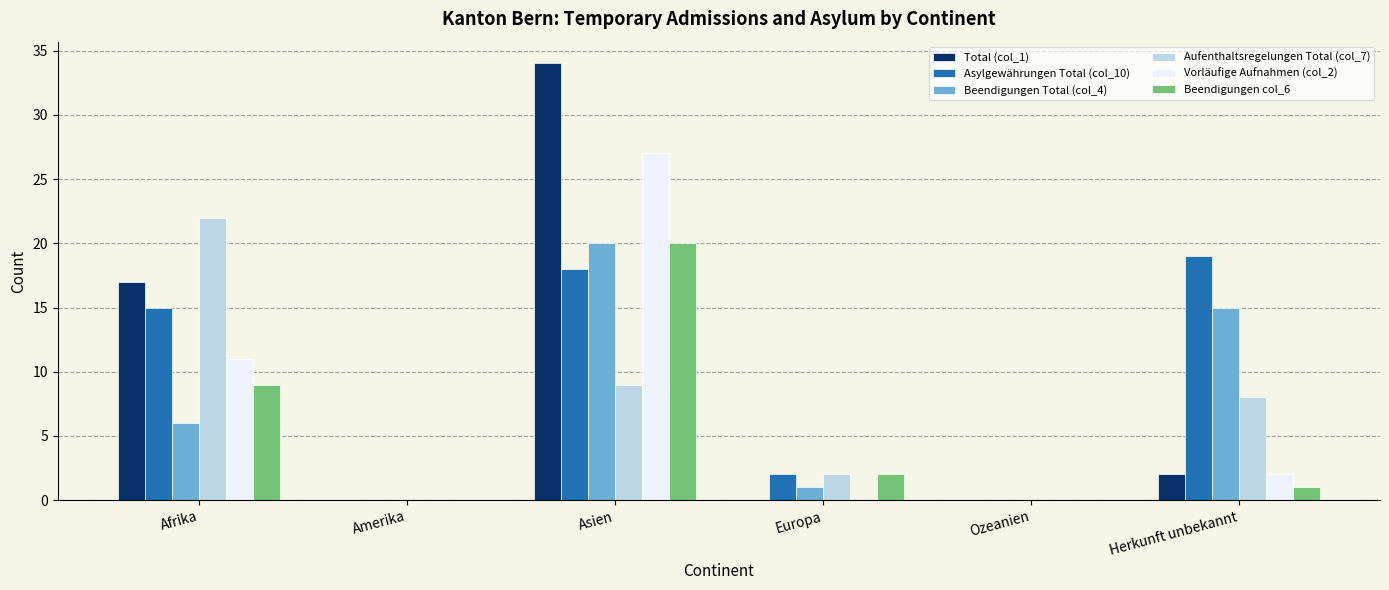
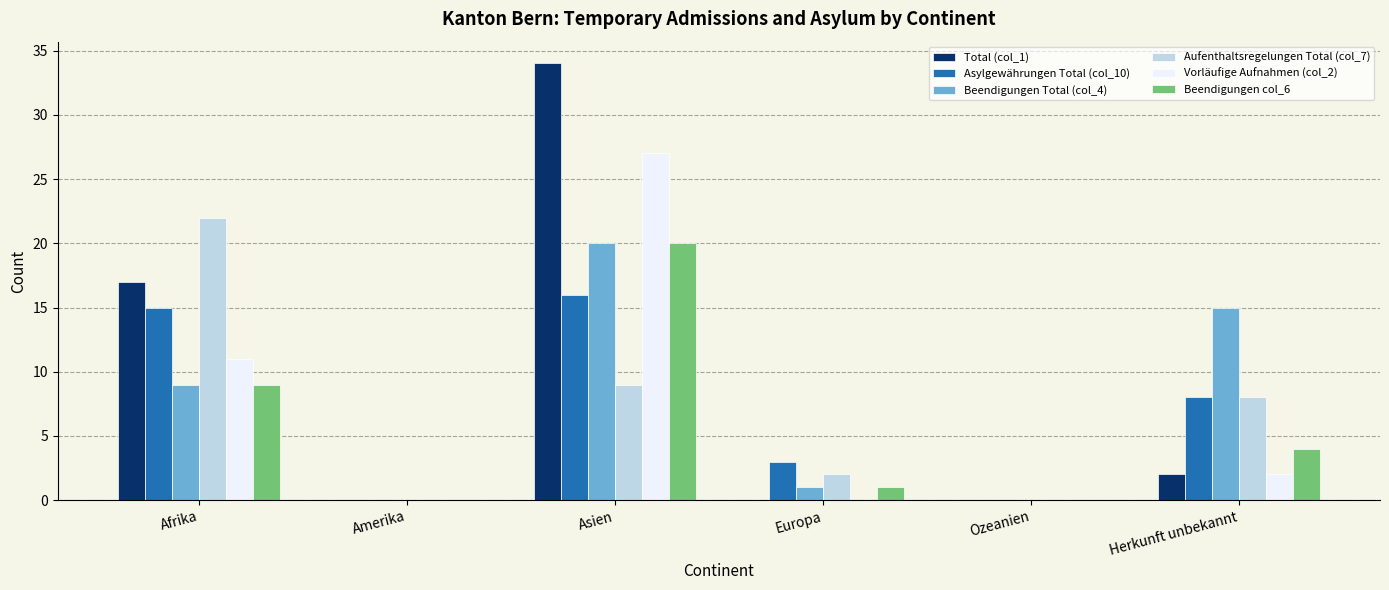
Beendigungen Total (col_4), Afrika: 6 -> 9
Asylgewährungen Total (col_10), Asien: 18 -> 16
Asylgewährungen Total (col_10), Europa: 2 -> 3
Beendigungen col_6, Europa: 2 -> 1
Asylgewährungen Total (col_10), Herkunft unbekannt: 19 -> 8
Beendigungen col_6, Herkunft unbekannt: 1 -> 4
